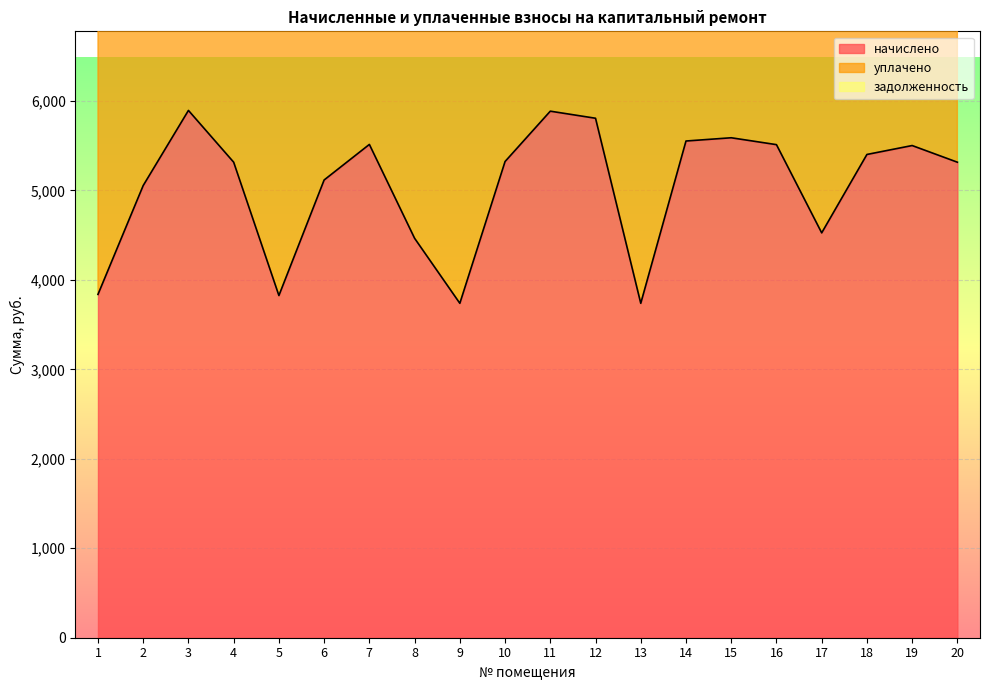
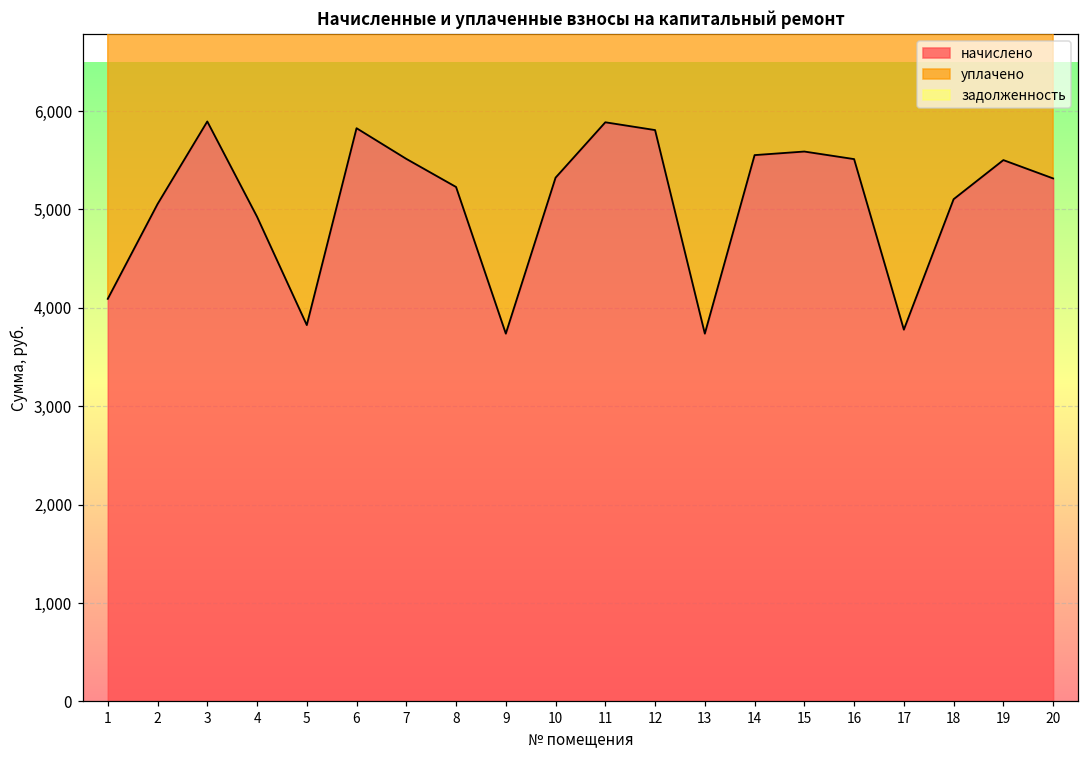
начислено, 1: 3,800 -> 4,100
начислено, 4: 5,300 -> 4,900
начислено, 6: 5,100 -> 5,800
начислено, 8: 4,500 -> 5,200
начислено, 17: 4,500 -> 3,800
начислено, 18: 5,400 -> 5,100
